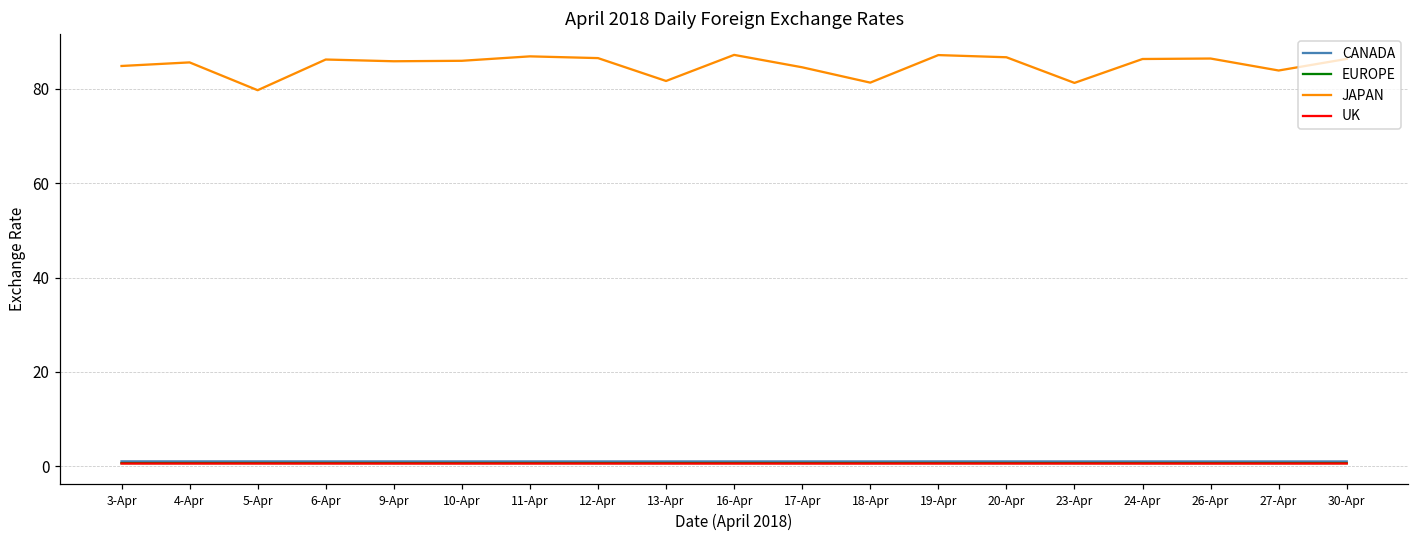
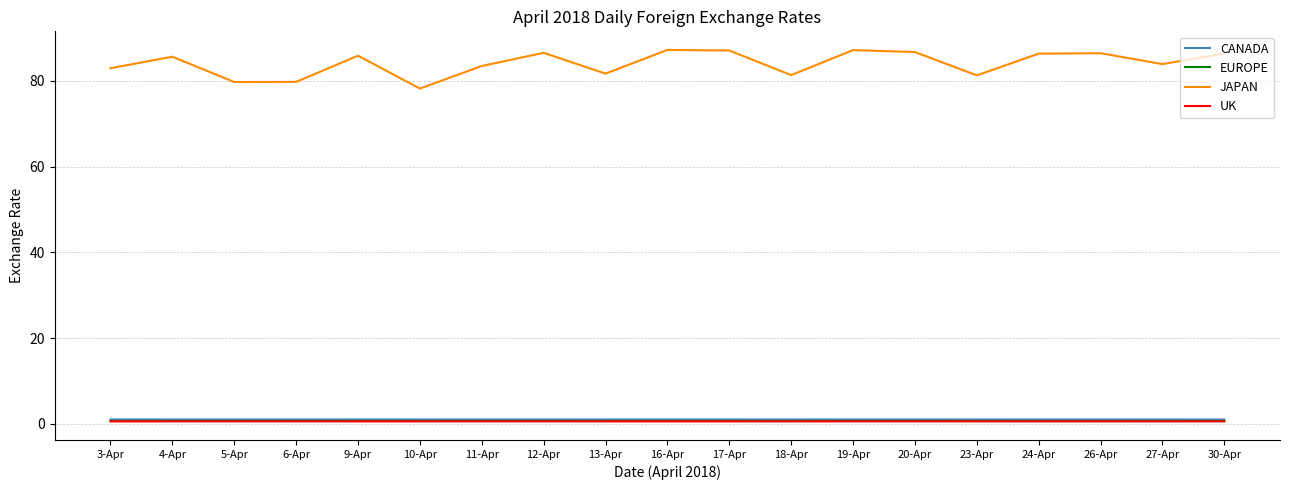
JAPAN, 3-Apr: 85 -> 83
JAPAN, 6-Apr: 86 -> 80
JAPAN, 10-Apr: 86 -> 78
JAPAN, 11-Apr: 87 -> 83
JAPAN, 17-Apr: 85 -> 87
